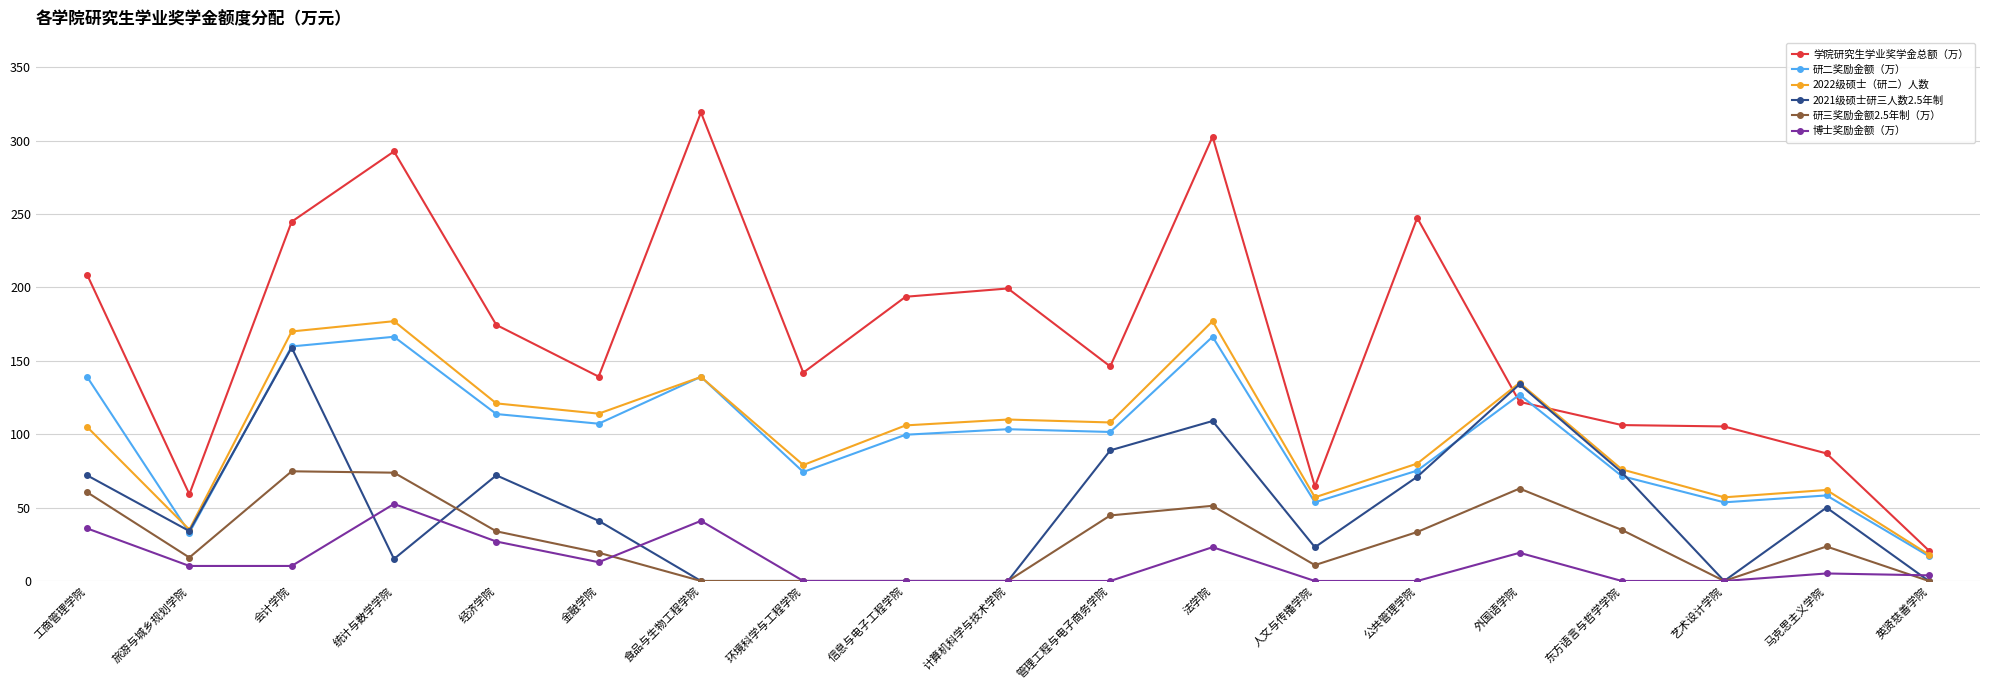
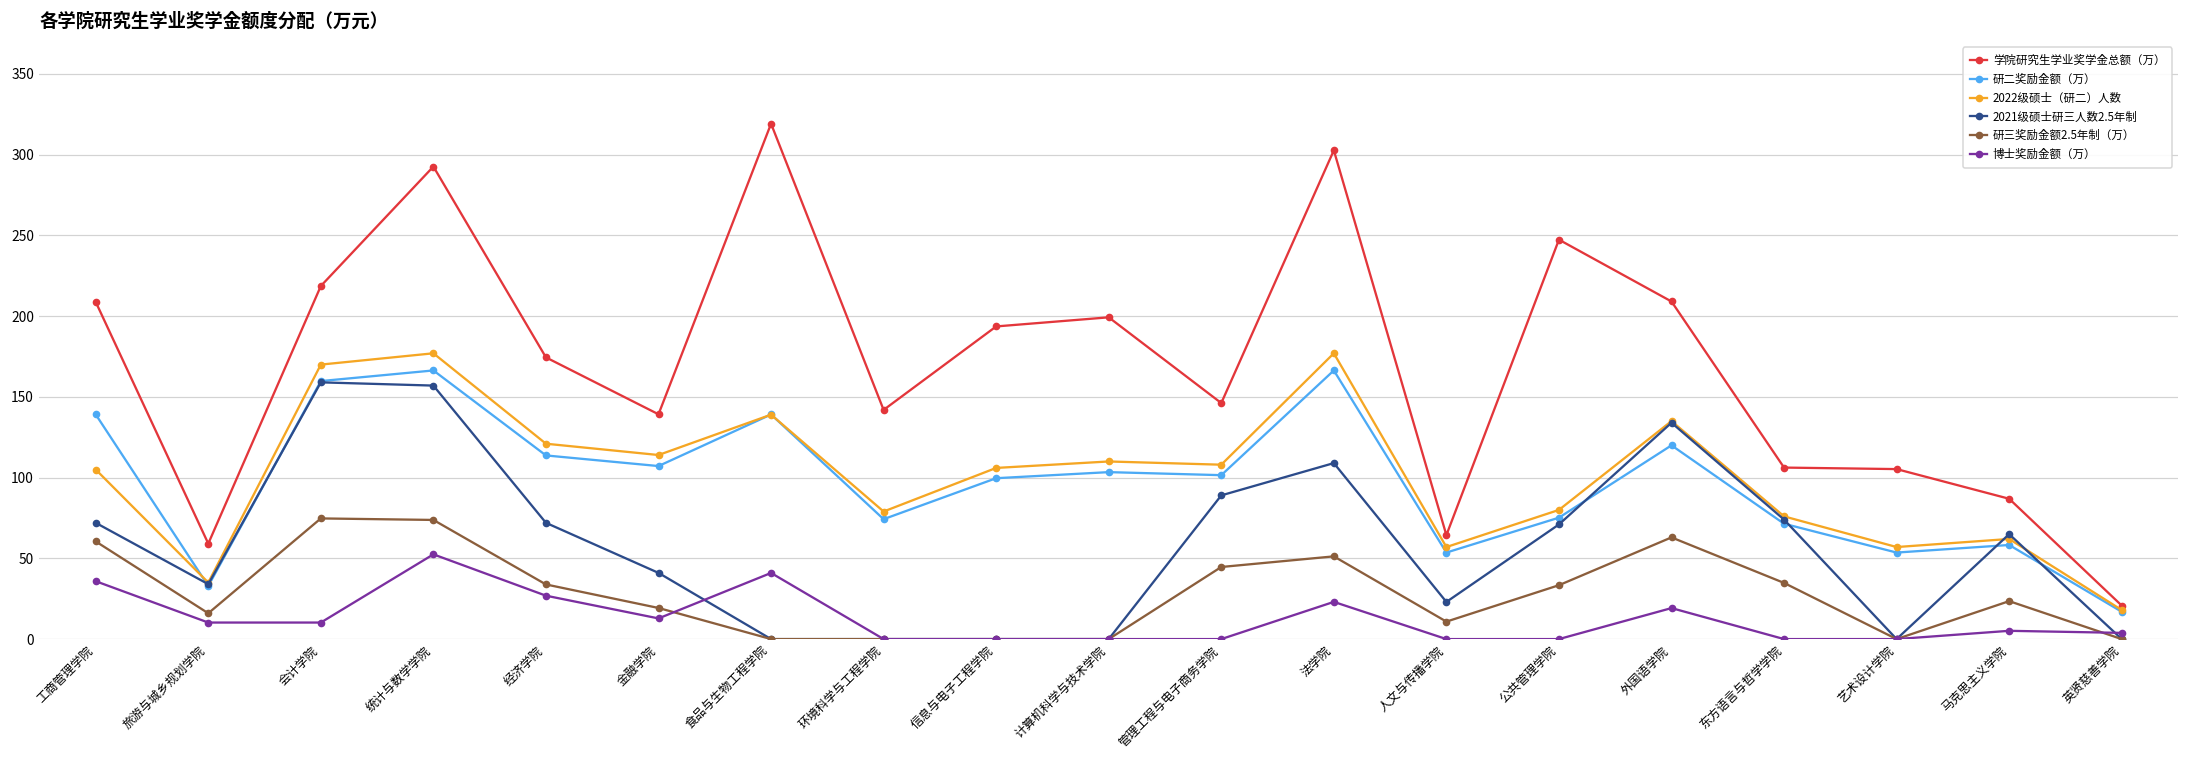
学院研究生学业奖学金总额（万）, 会计学院: 245 -> 219
2021级硕士研三人数2.5年制, 统计与数学学院: 15 -> 157
学院研究生学业奖学金总额（万）, 外国语学院: 122 -> 209
研二奖励金额（万）, 外国语学院: 127 -> 120
2021级硕士研三人数2.5年制, 马克思主义学院: 50 -> 65
